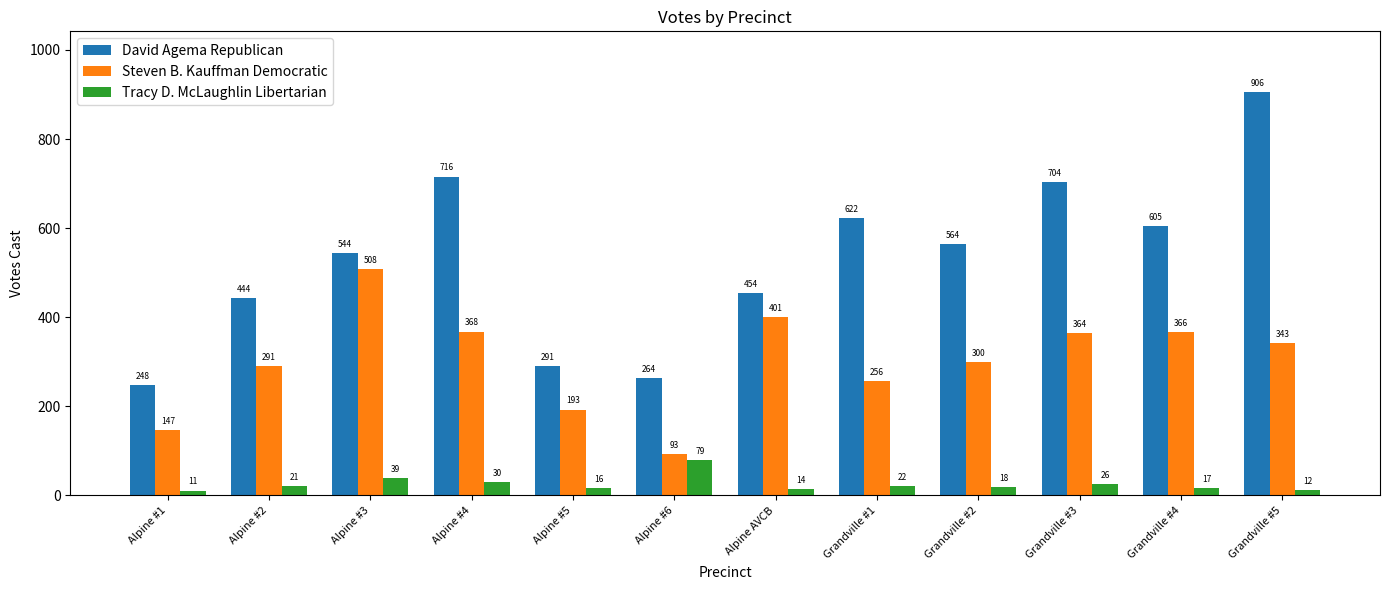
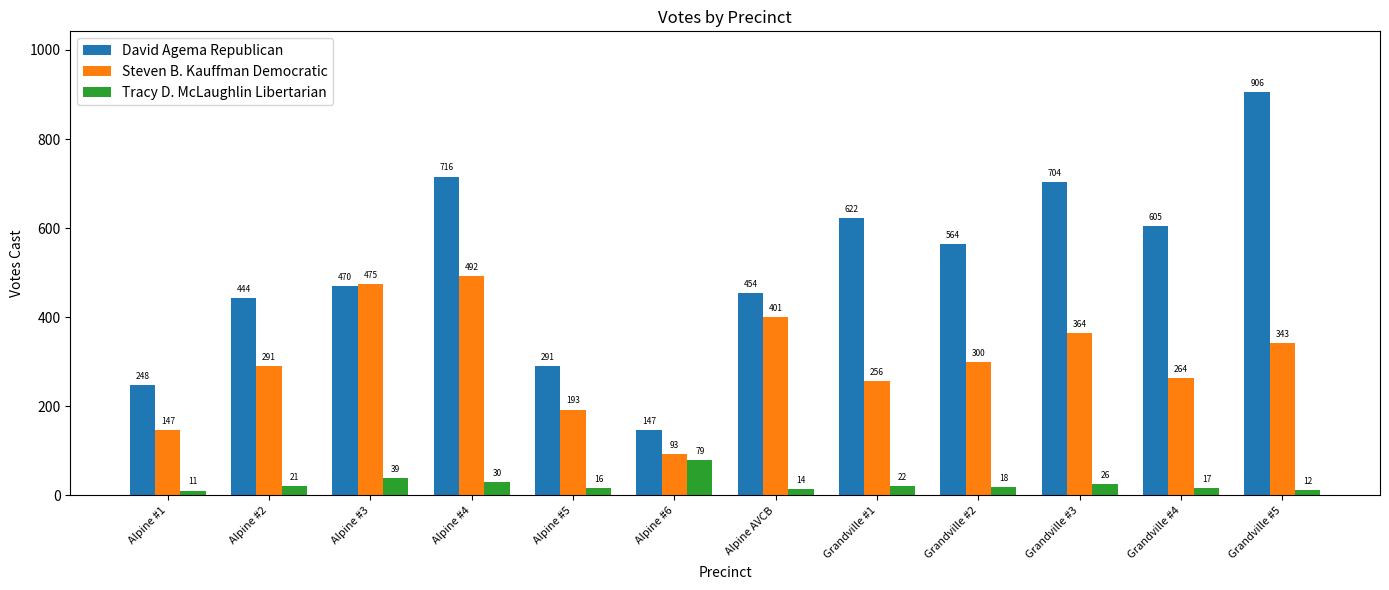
David Agema Republican, Alpine #3: 544 -> 470
Steven B. Kauffman Democratic, Alpine #3: 508 -> 475
Steven B. Kauffman Democratic, Alpine #4: 368 -> 492
David Agema Republican, Alpine #6: 264 -> 147
Steven B. Kauffman Democratic, Grandville #4: 366 -> 264
